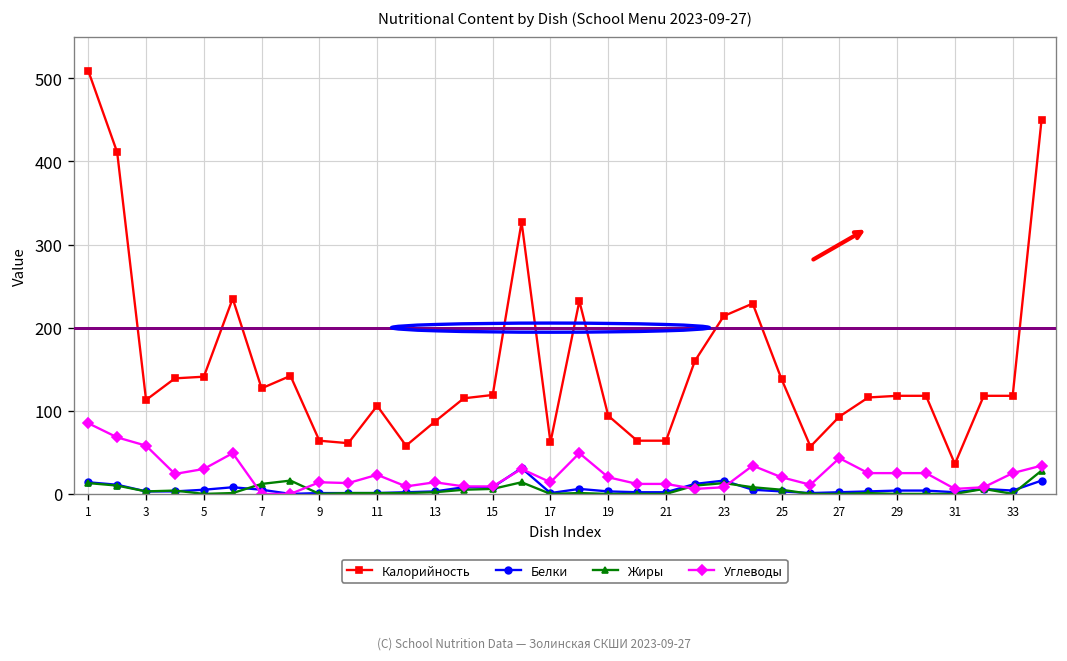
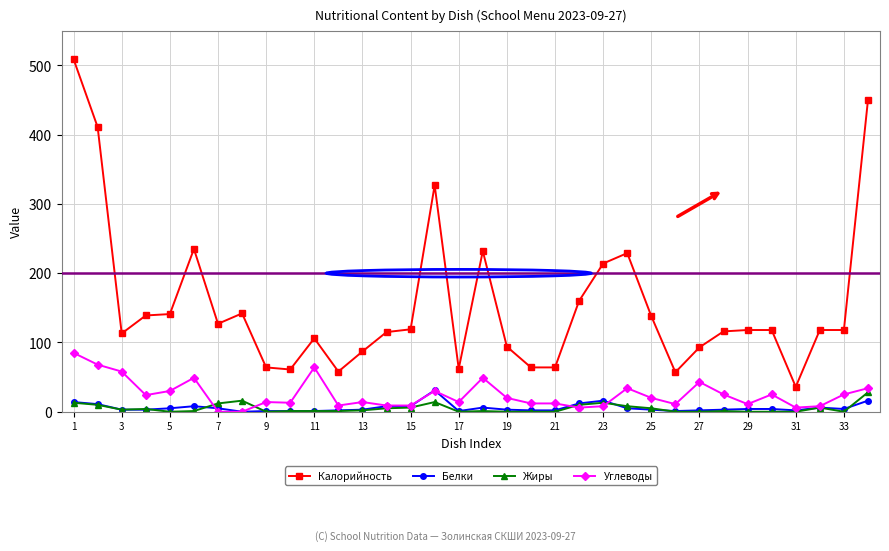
Углеводы, 11: 20 -> 60
Углеводы, 29: 30 -> 10
